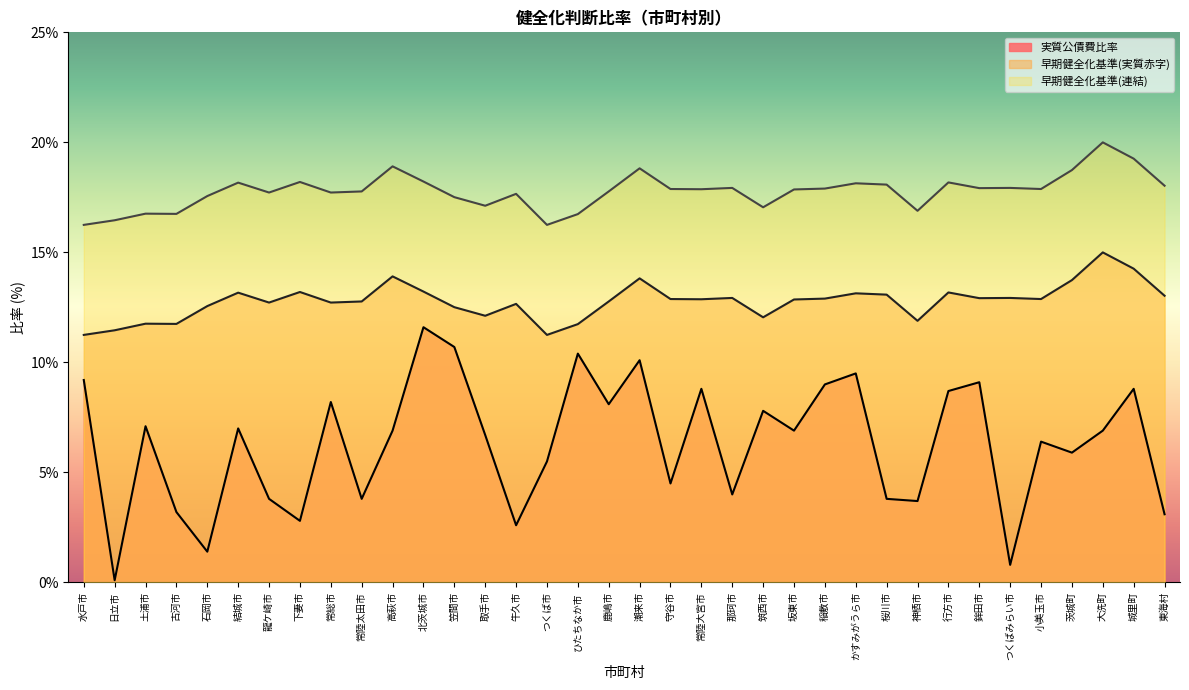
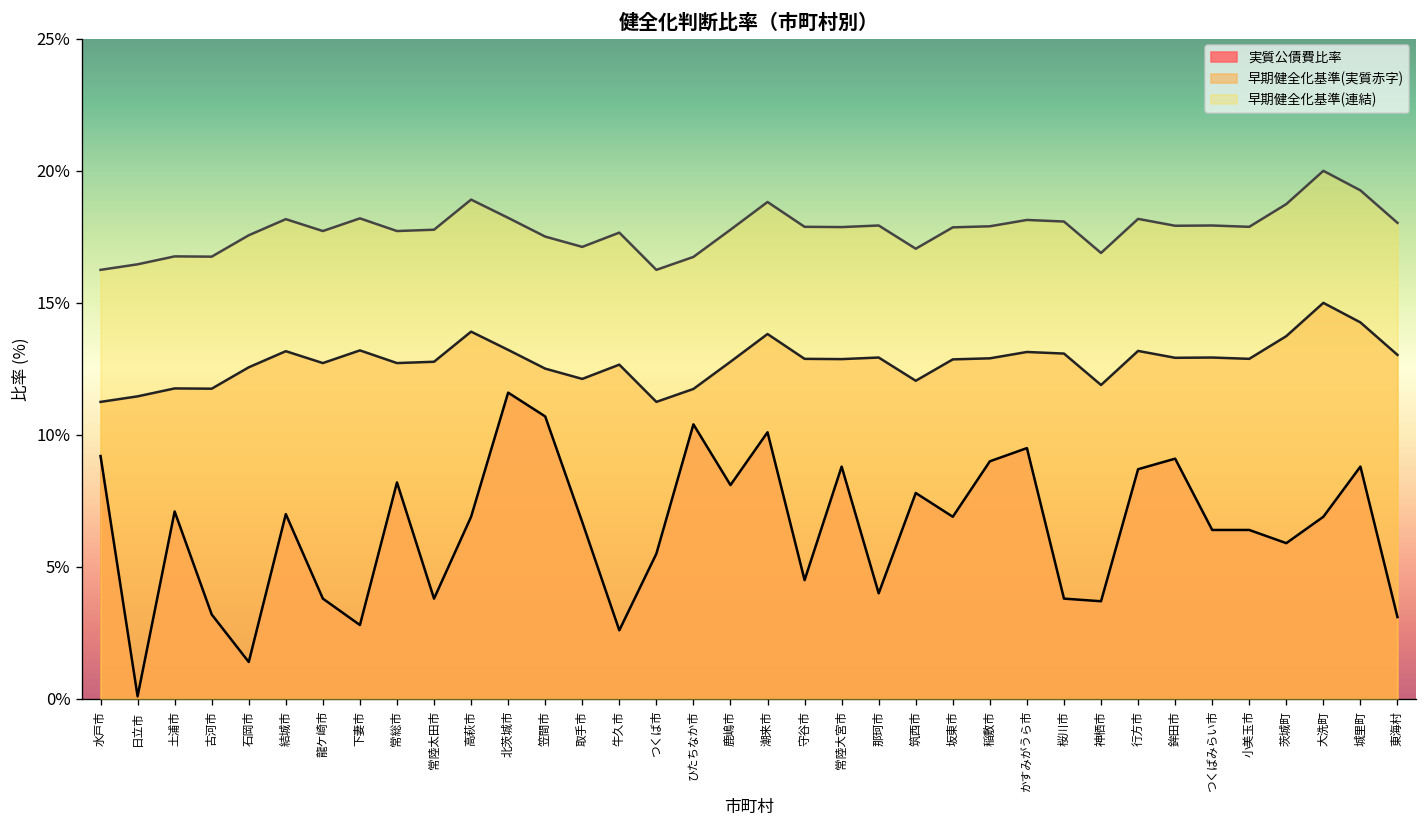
実質公債費比率, つくばみらい市: 0.8% -> 6.4%
